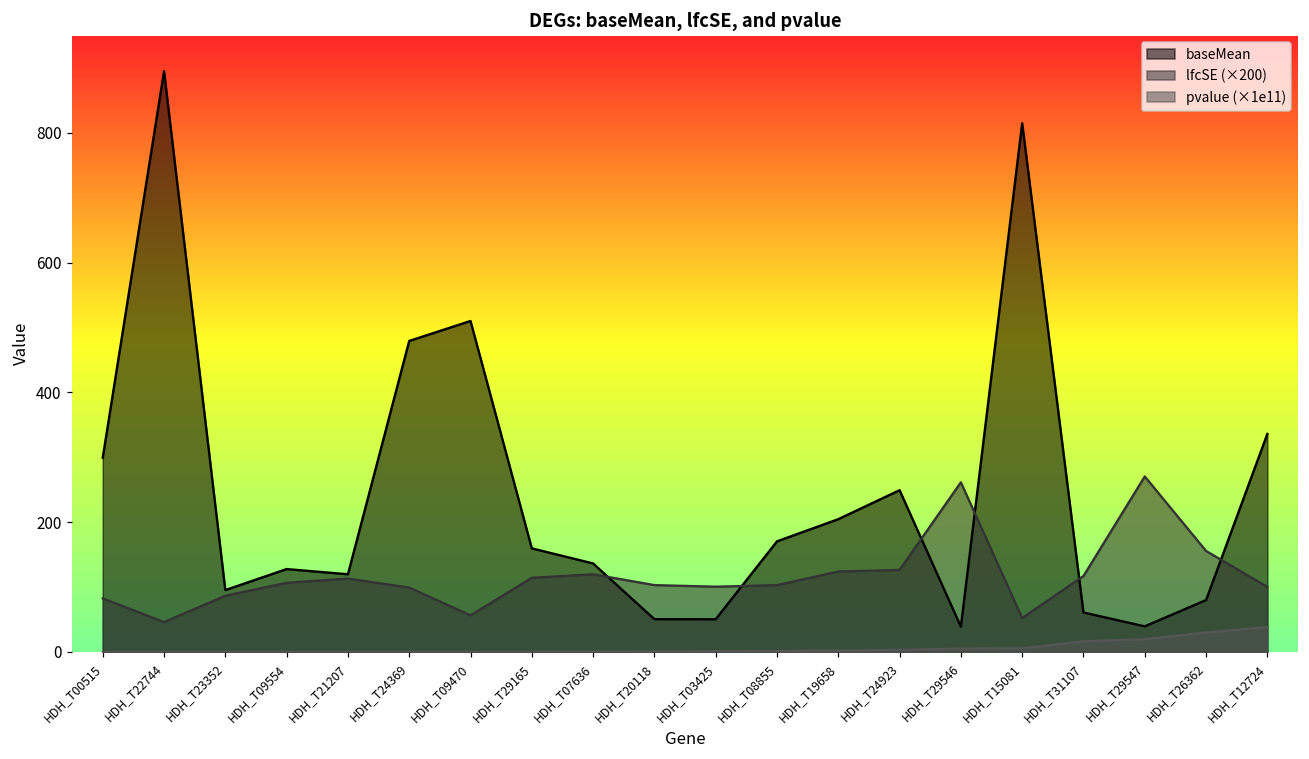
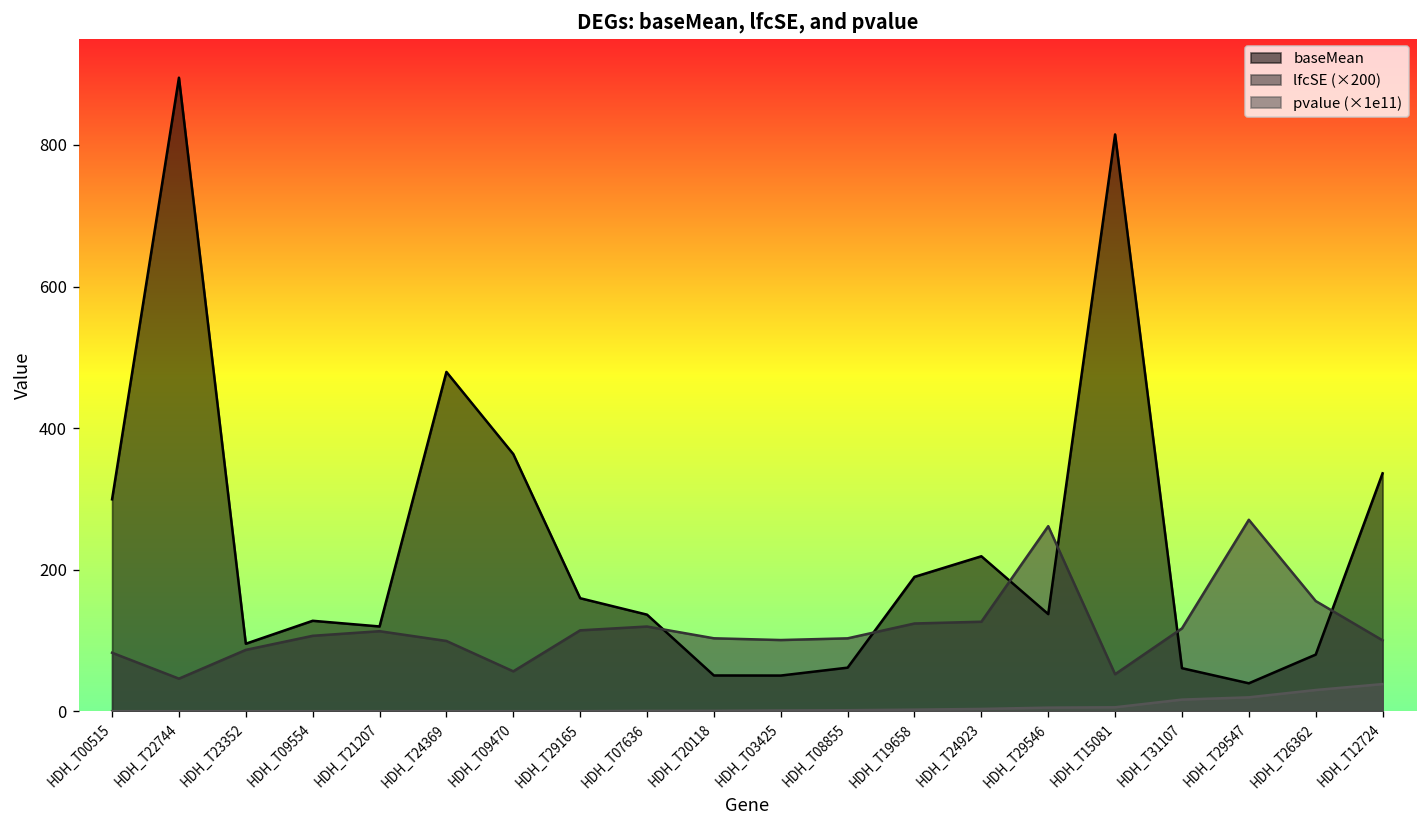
baseMean, HDH_T09470: 510 -> 360
baseMean, HDH_T08855: 170 -> 60
baseMean, HDH_T19658: 200 -> 190
baseMean, HDH_T24923: 250 -> 220
baseMean, HDH_T29546: 40 -> 140
